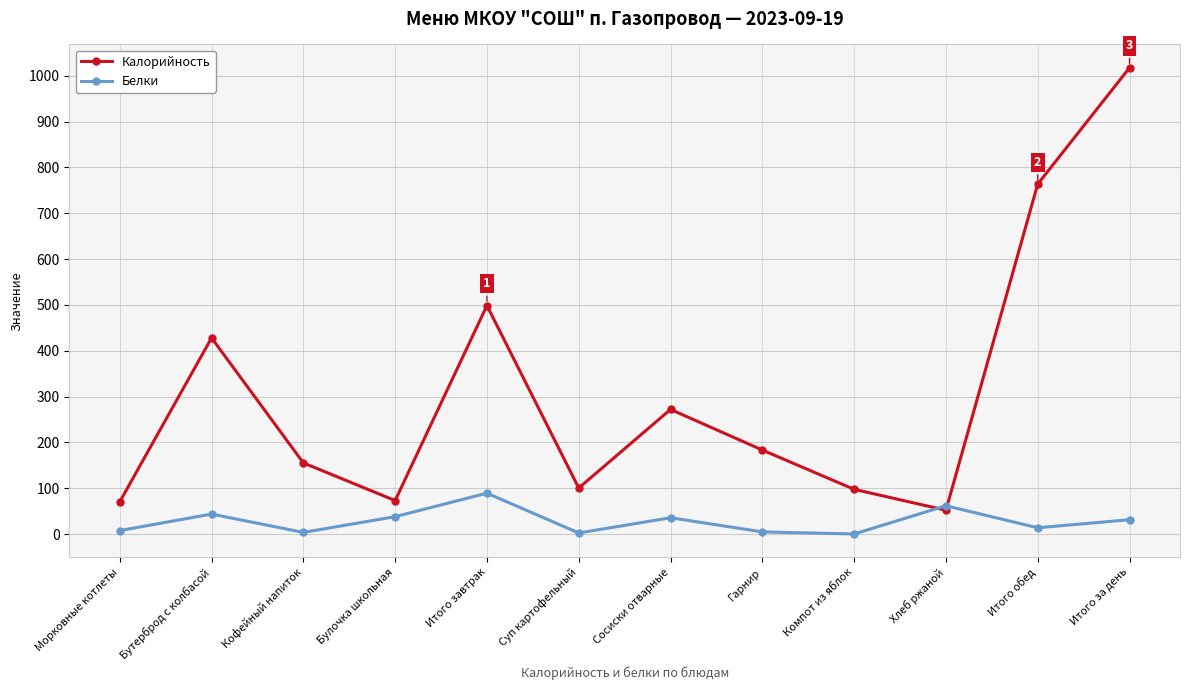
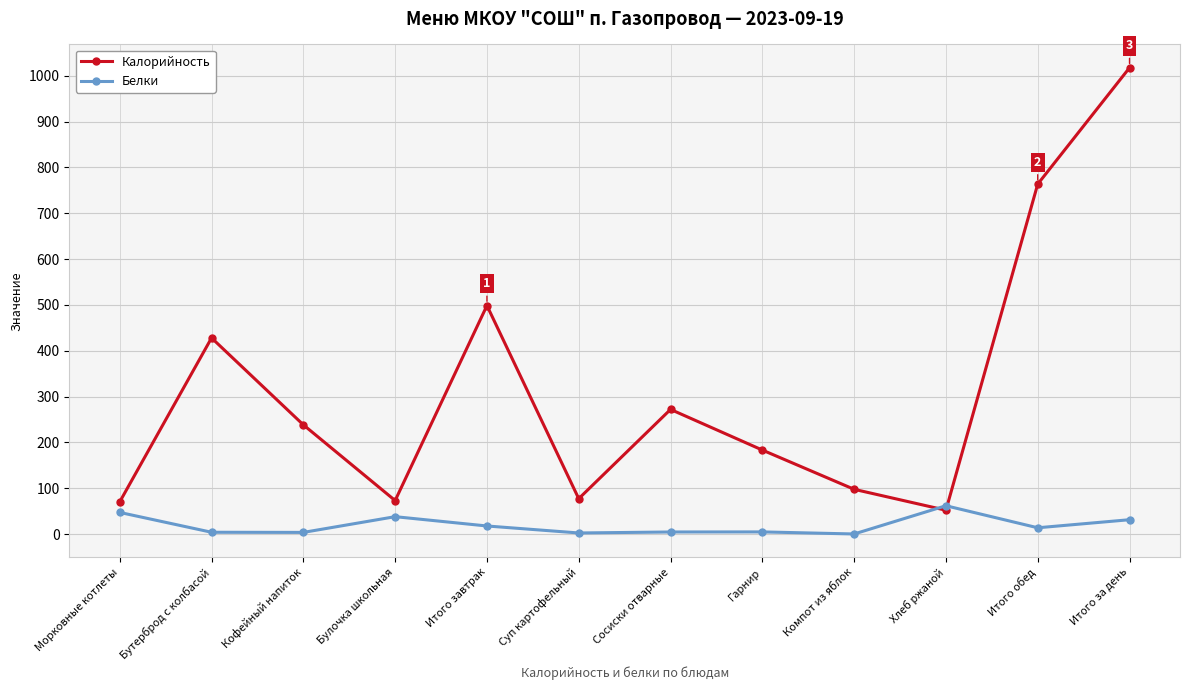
Белки, Морковные котлеты: 10 -> 50
Белки, Бутерброд с колбасой: 40 -> 0
Калорийность, Кофейный напиток: 160 -> 240
Белки, Итого завтрак: 90 -> 20
Калорийность, Суп картофельный: 100 -> 80
Белки, Сосиски отварные: 40 -> 0
